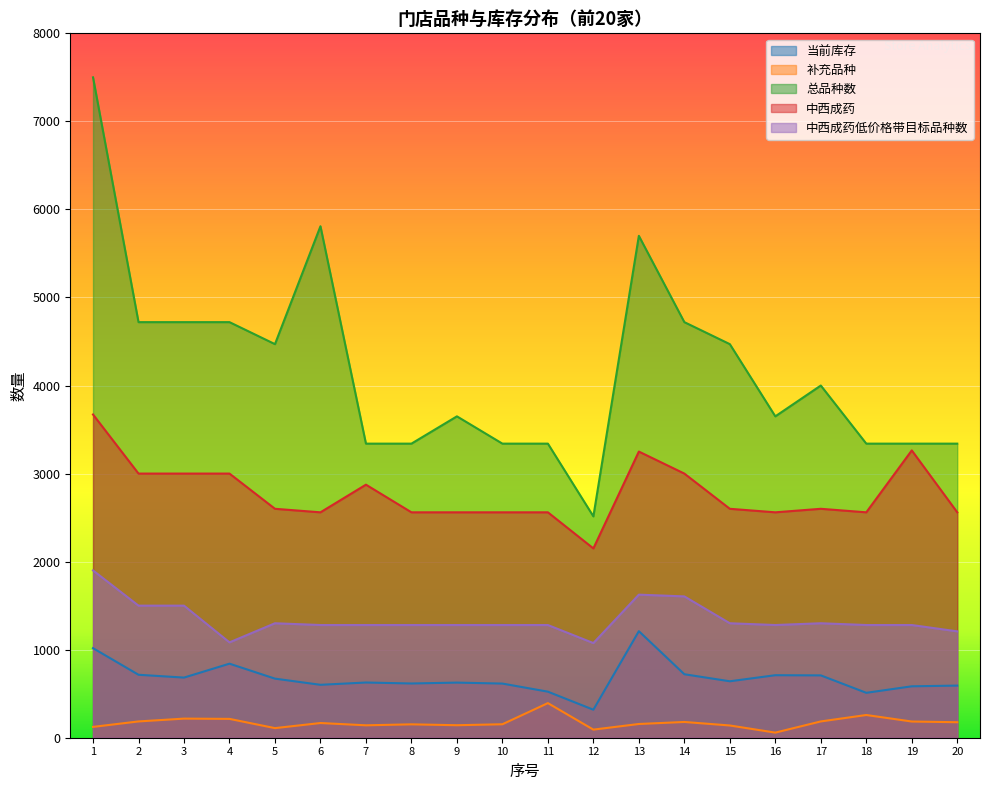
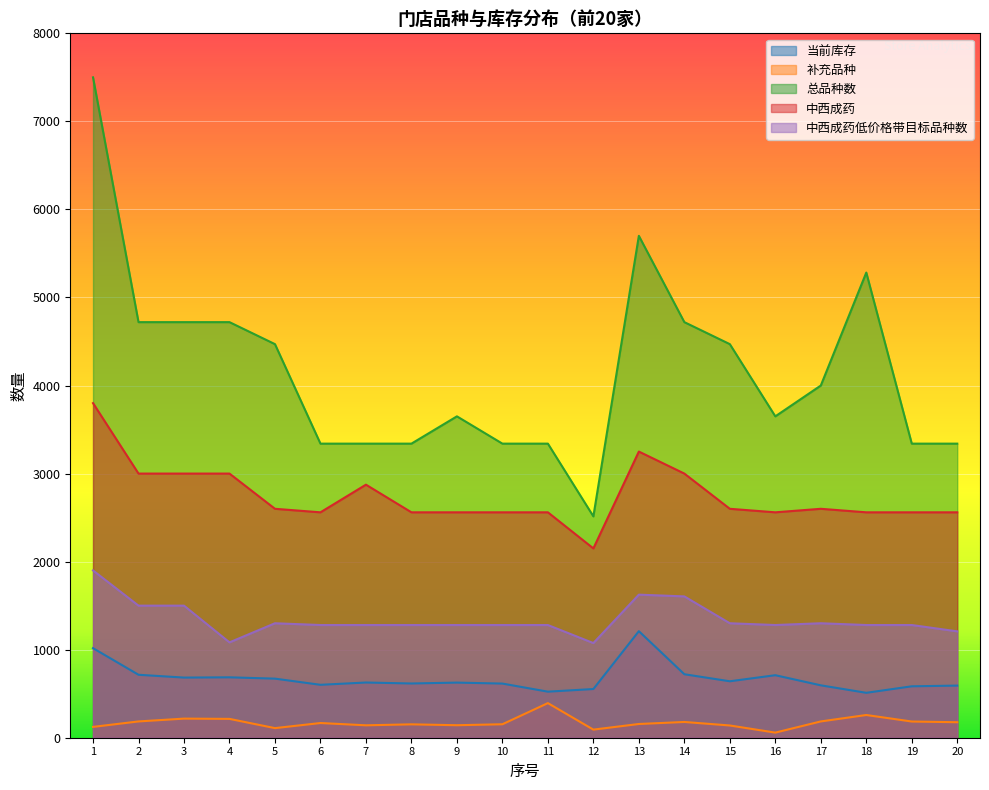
中西成药, 1: 3700 -> 3800
当前库存, 4: 800 -> 700
总品种数, 6: 5800 -> 3300
当前库存, 12: 300 -> 600
当前库存, 17: 700 -> 600
总品种数, 18: 3300 -> 5300
中西成药, 19: 3300 -> 2600
